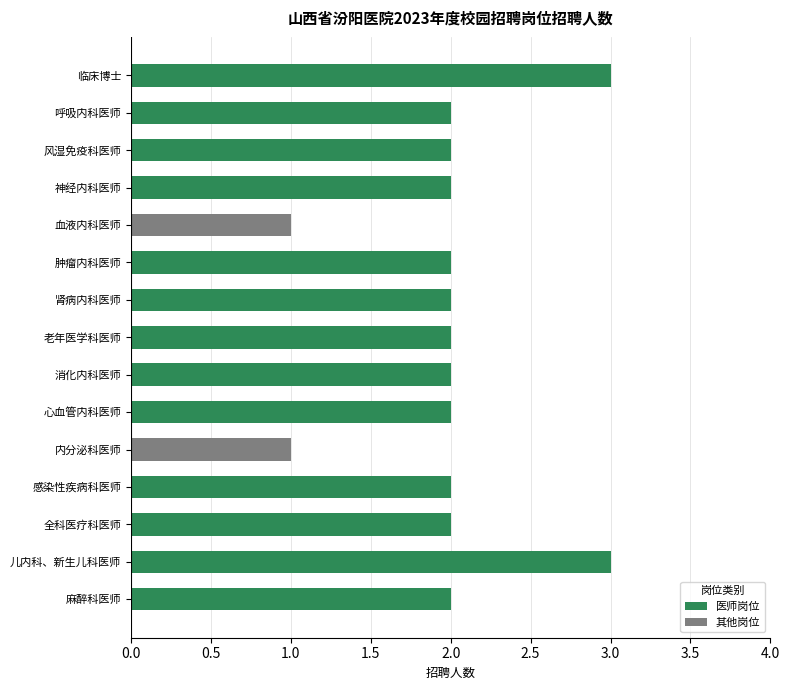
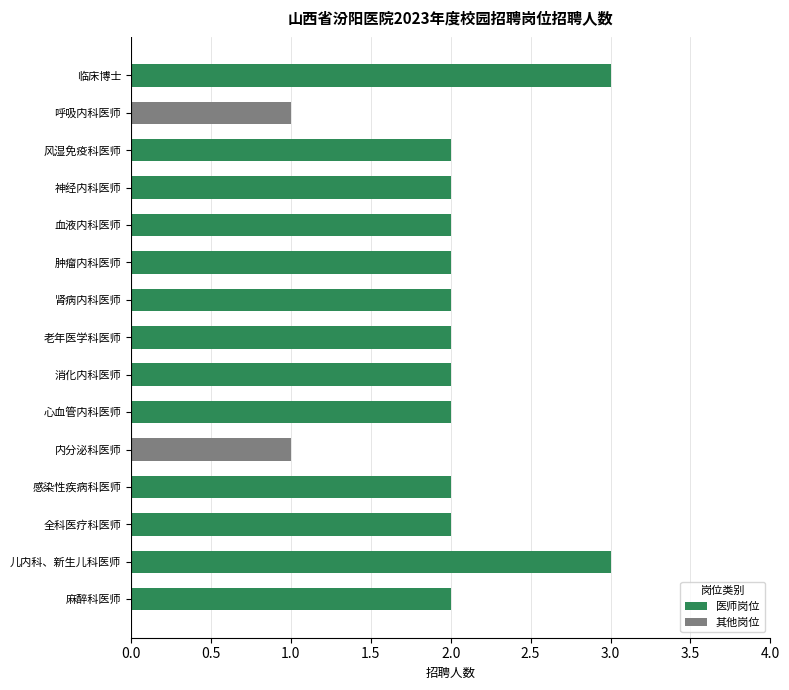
呼吸内科医师: 2 -> 1
血液内科医师: 1 -> 2
